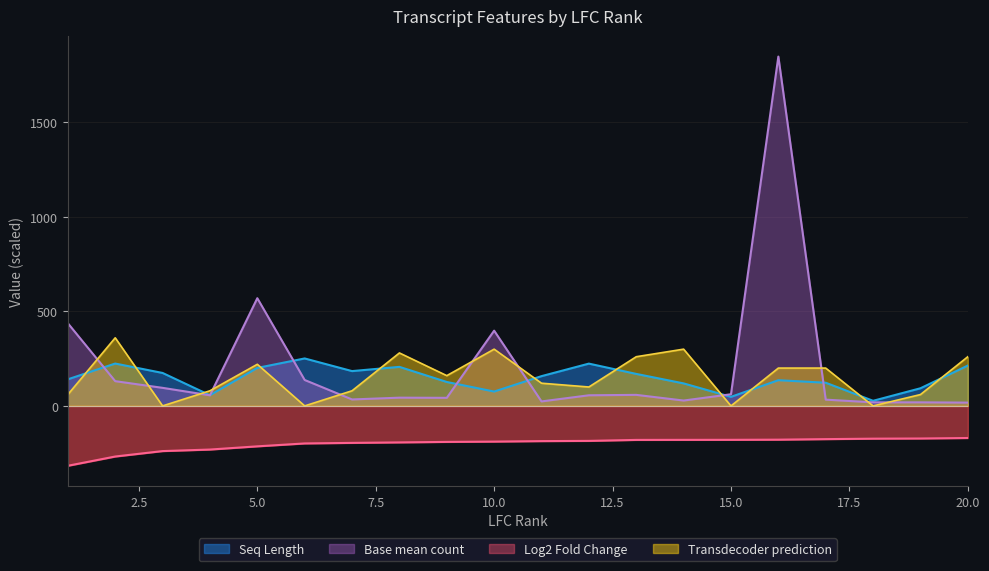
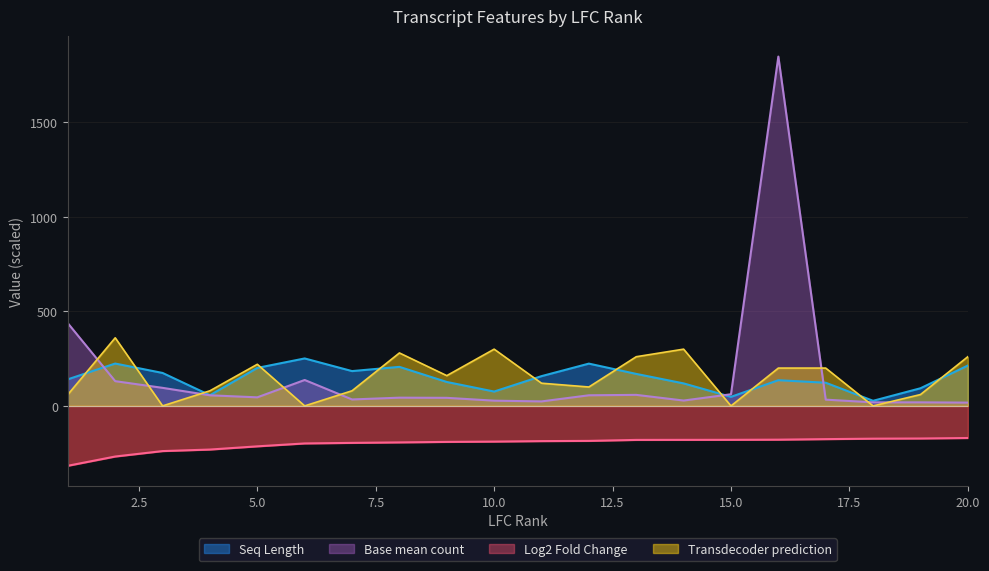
Base mean count, 5.0: 570 -> 50
Base mean count, 10.0: 400 -> 30
